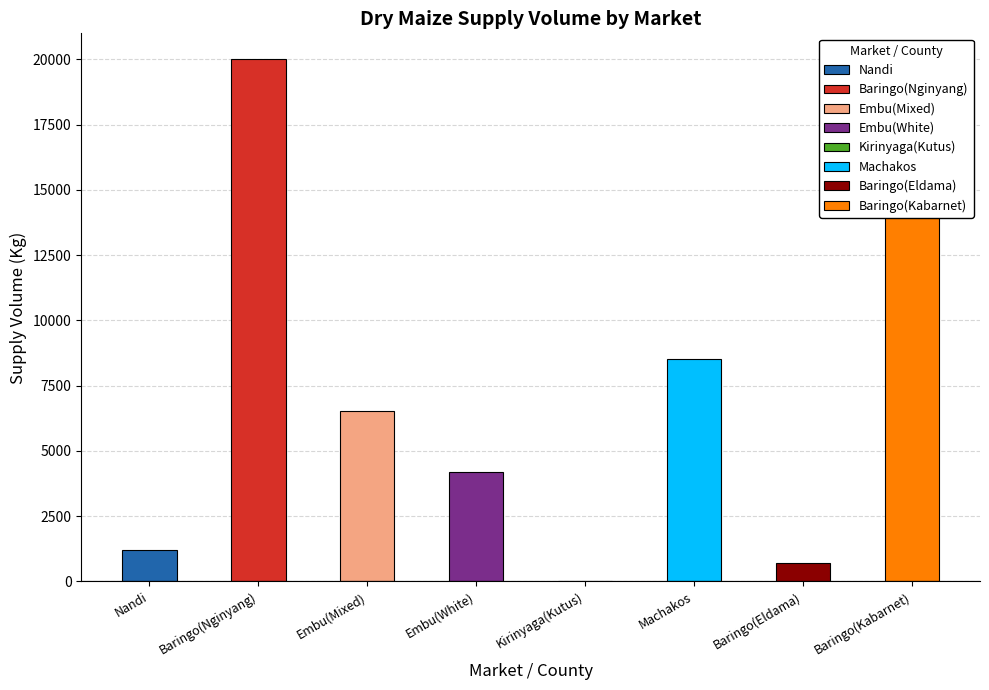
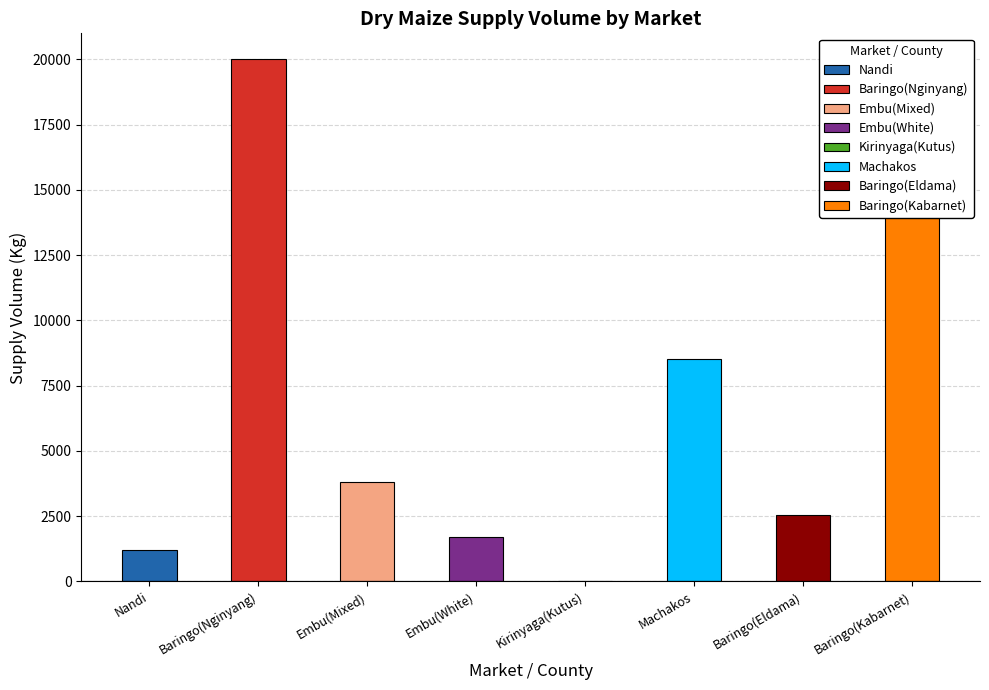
Embu(Mixed): 6500 -> 3800
Embu(White): 4200 -> 1700
Baringo(Eldama): 700 -> 2500
